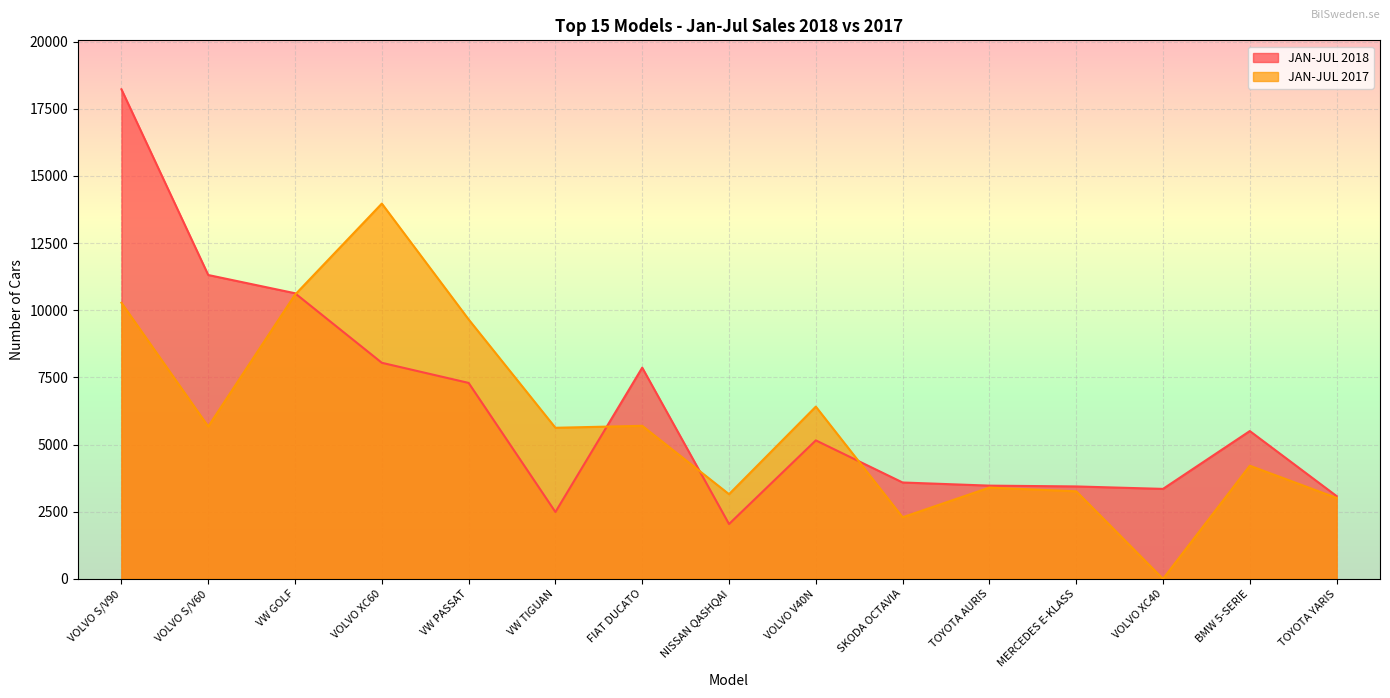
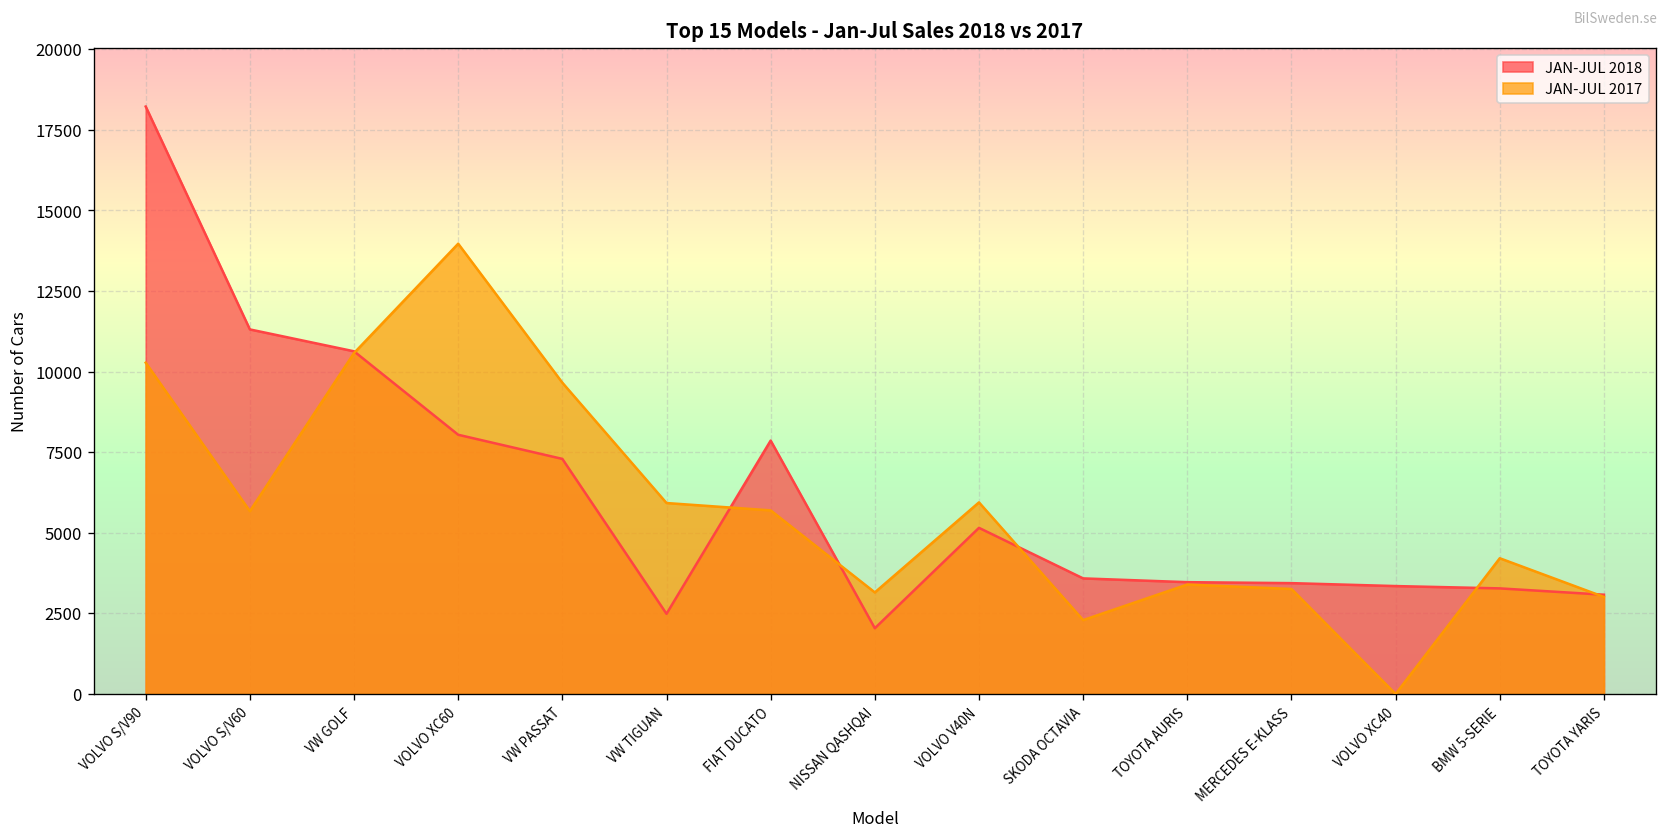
JAN-JUL 2017, VW TIGUAN: 5600 -> 5900
JAN-JUL 2017, VOLVO V40N: 6400 -> 5900
JAN-JUL 2018, BMW 5-SERIE: 5500 -> 3300
